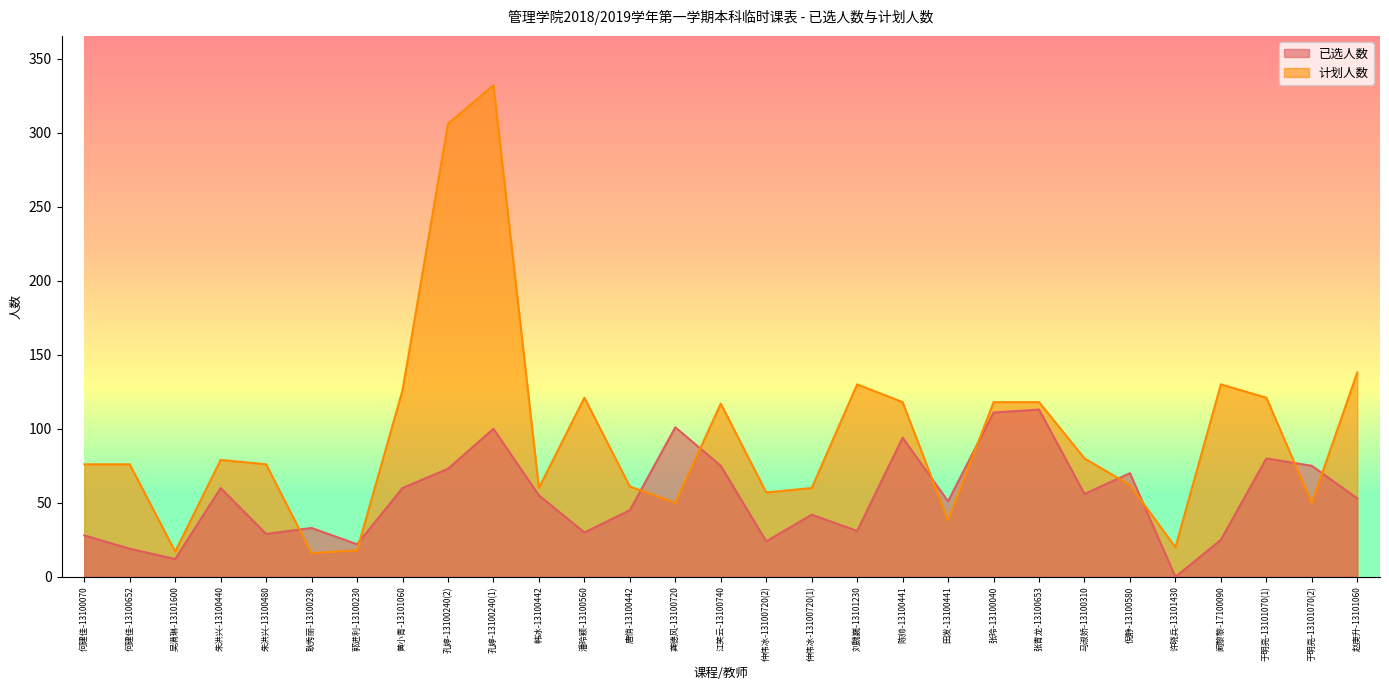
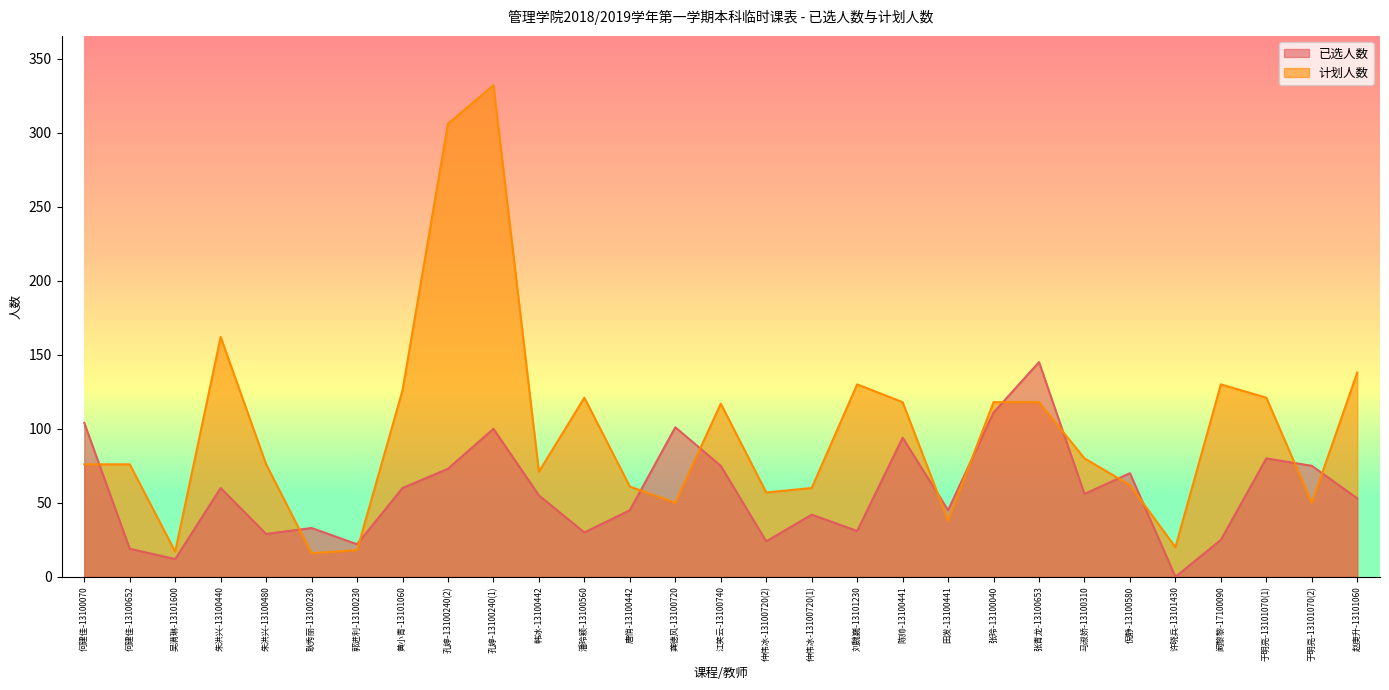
已选人数, 何建佳-13100070: 28 -> 104
计划人数, 朱洪兴-13100440: 79 -> 162
计划人数, 韩冰-13100442: 60 -> 71
已选人数, 田发-13100441: 51 -> 45
已选人数, 张青龙-13100653: 113 -> 145
